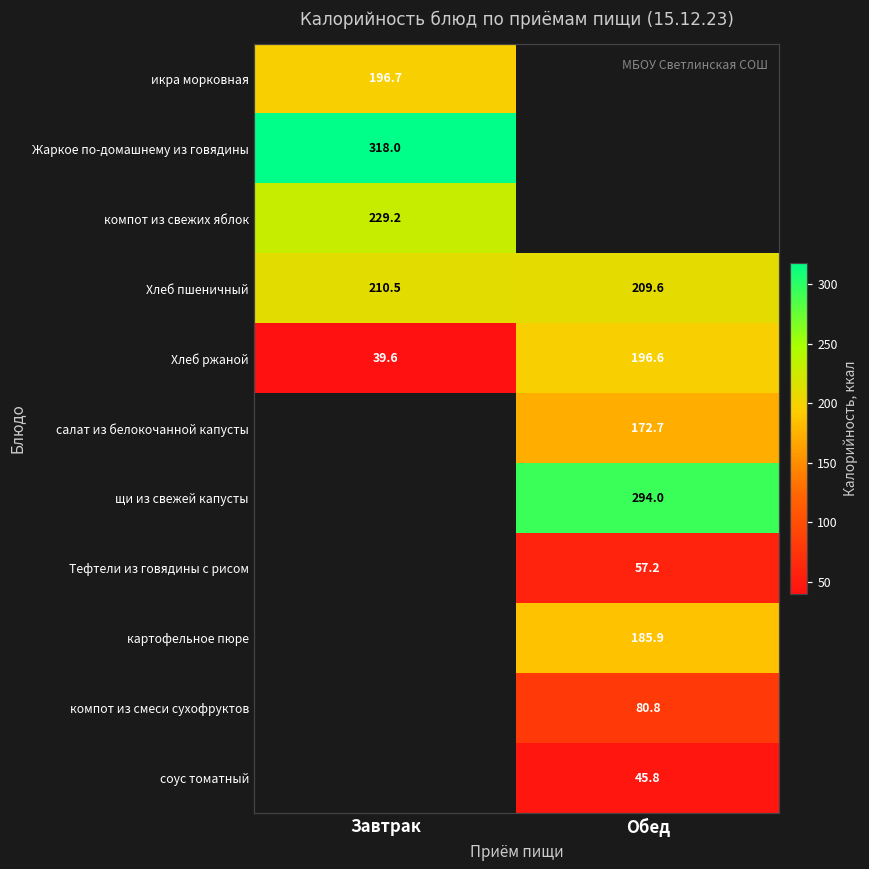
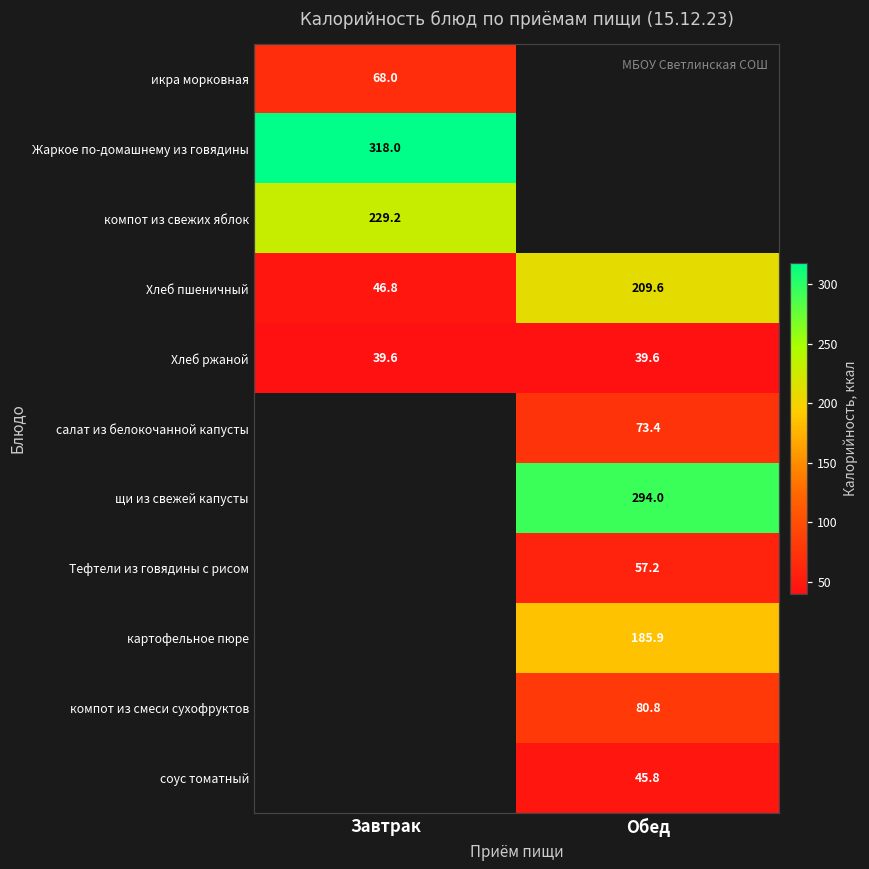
икра морковная, Завтрак: 196.7 -> 68.0
Хлеб пшеничный, Завтрак: 210.5 -> 46.8
Хлеб ржаной, Обед: 196.6 -> 39.6
салат из белокочанной капусты, Обед: 172.7 -> 73.4
